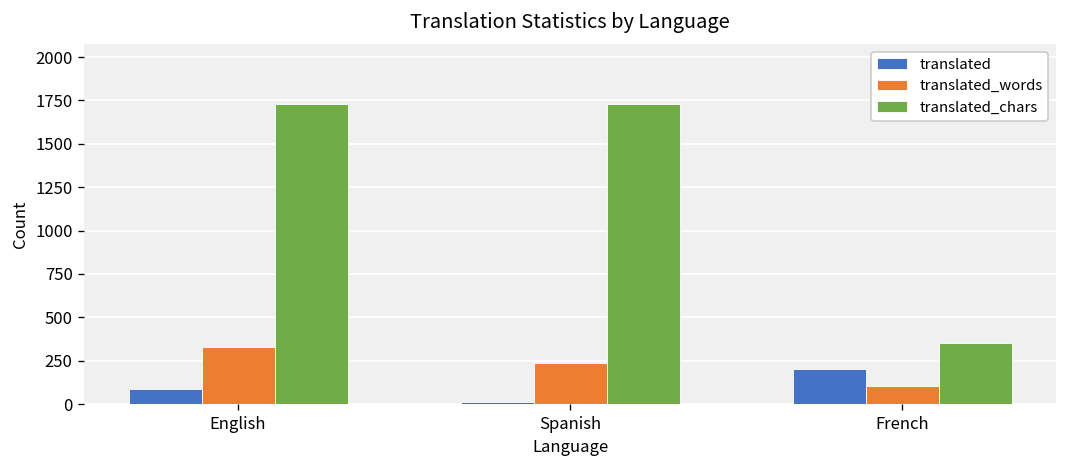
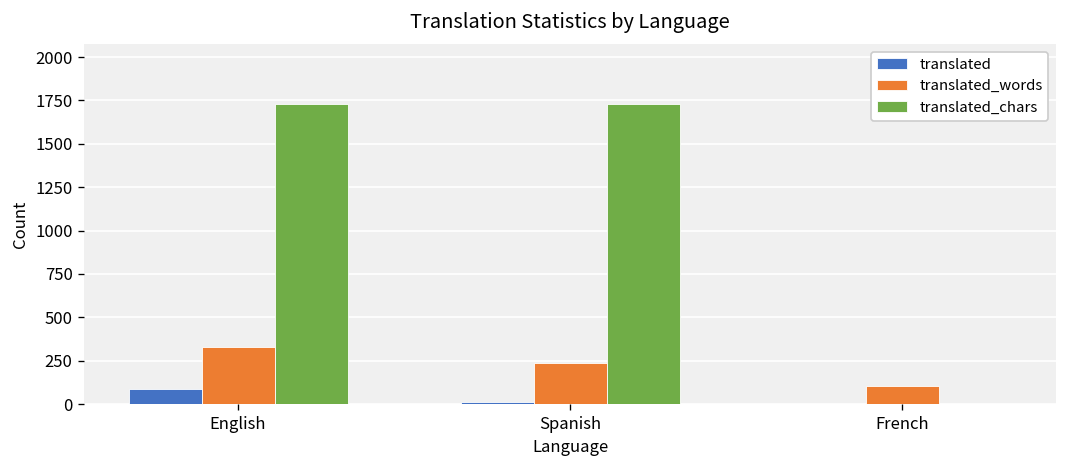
translated, French: 200 -> 0
translated_chars, French: 350 -> 0
